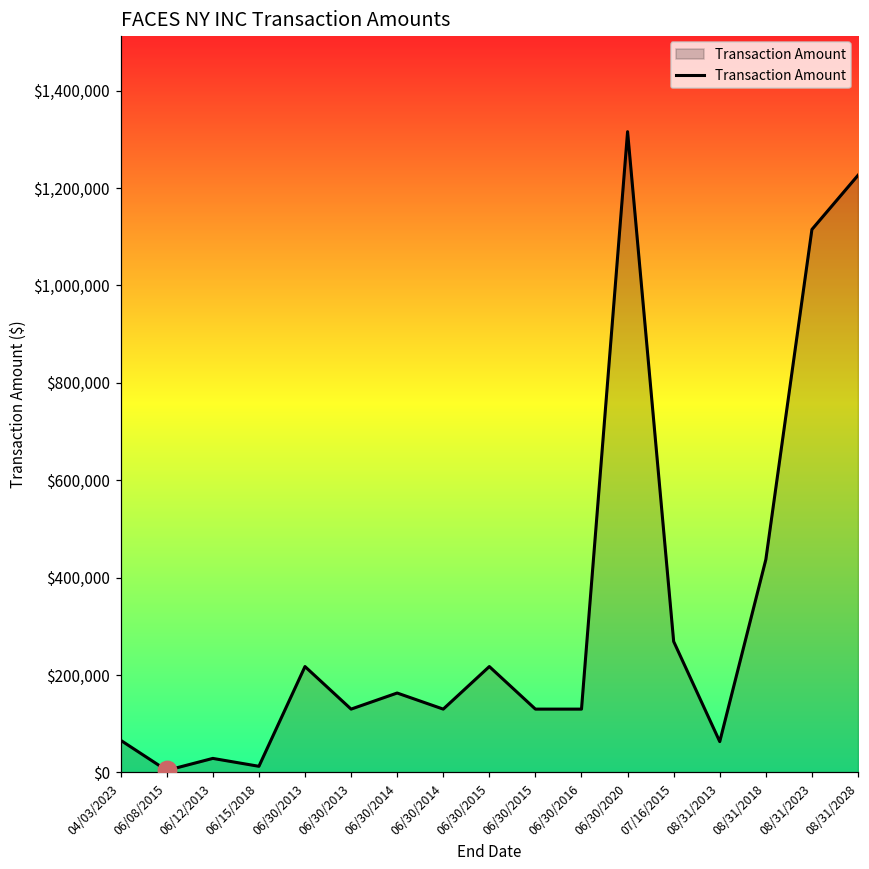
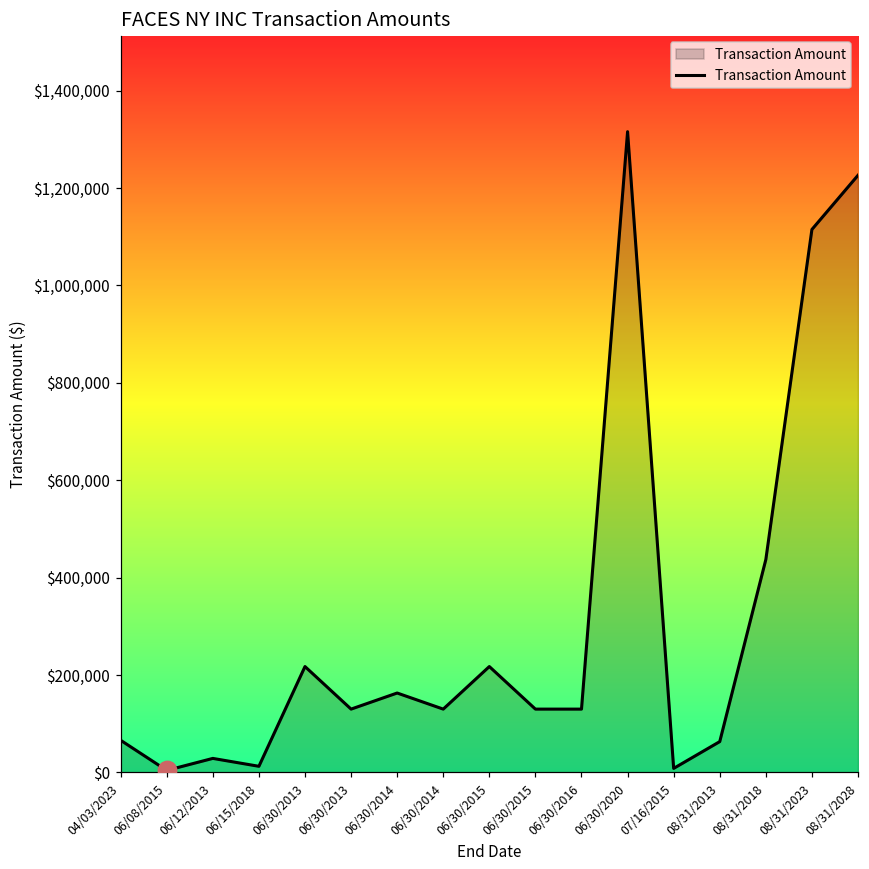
Transaction Amount, 07/16/2015: $270,000 -> $10,000
